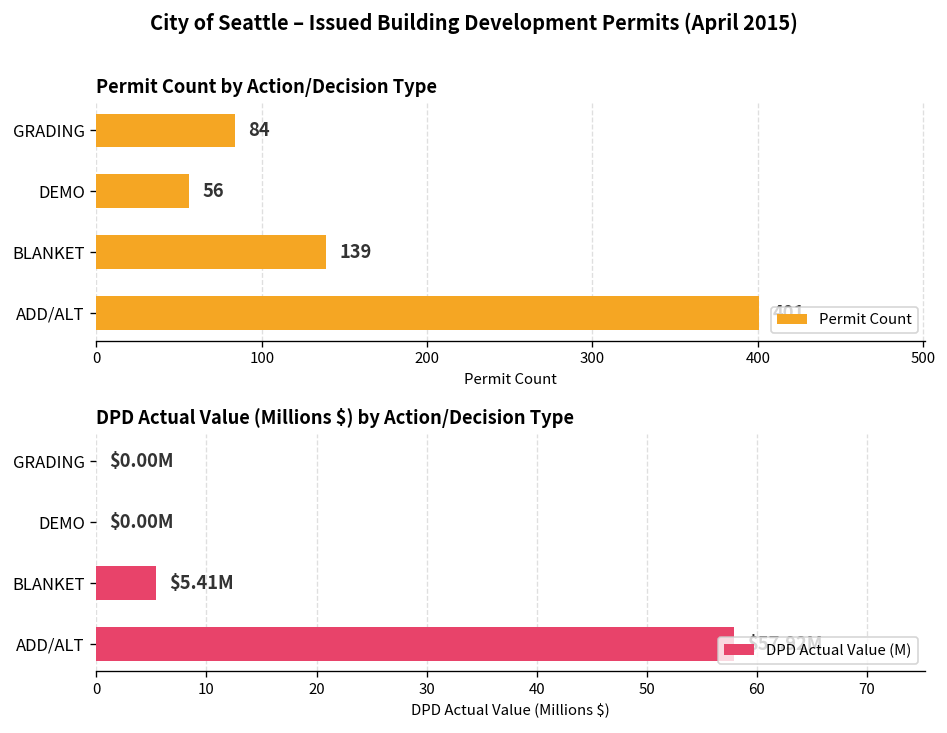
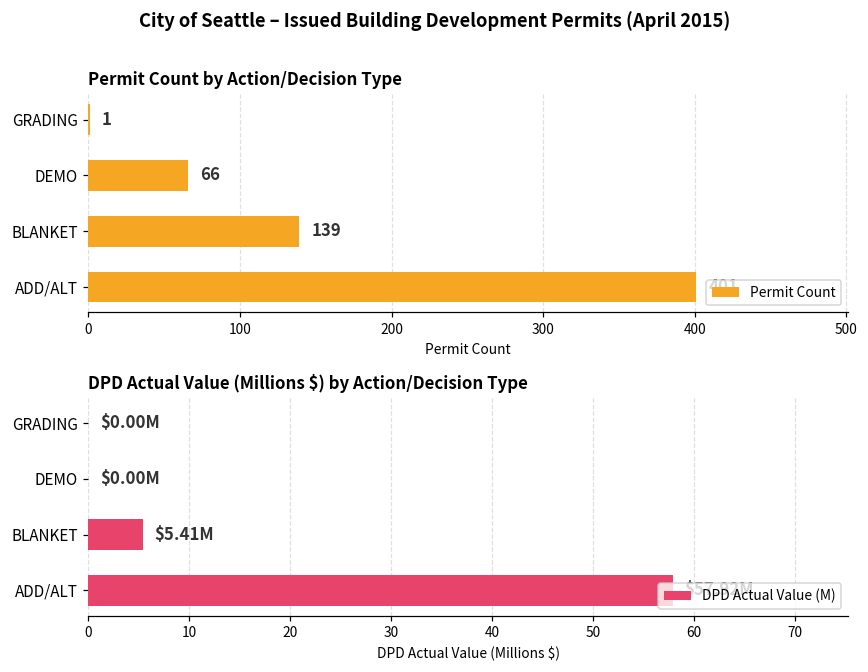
Permit Count by Action/Decision Type, GRADING: 84 -> 1
Permit Count by Action/Decision Type, DEMO: 56 -> 66
